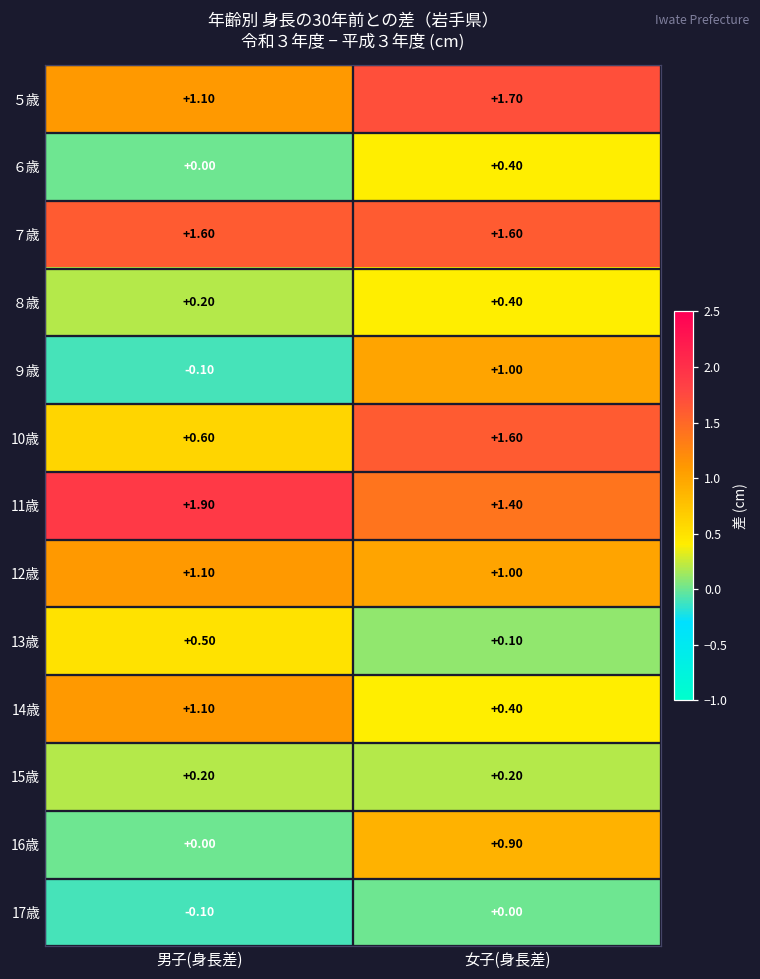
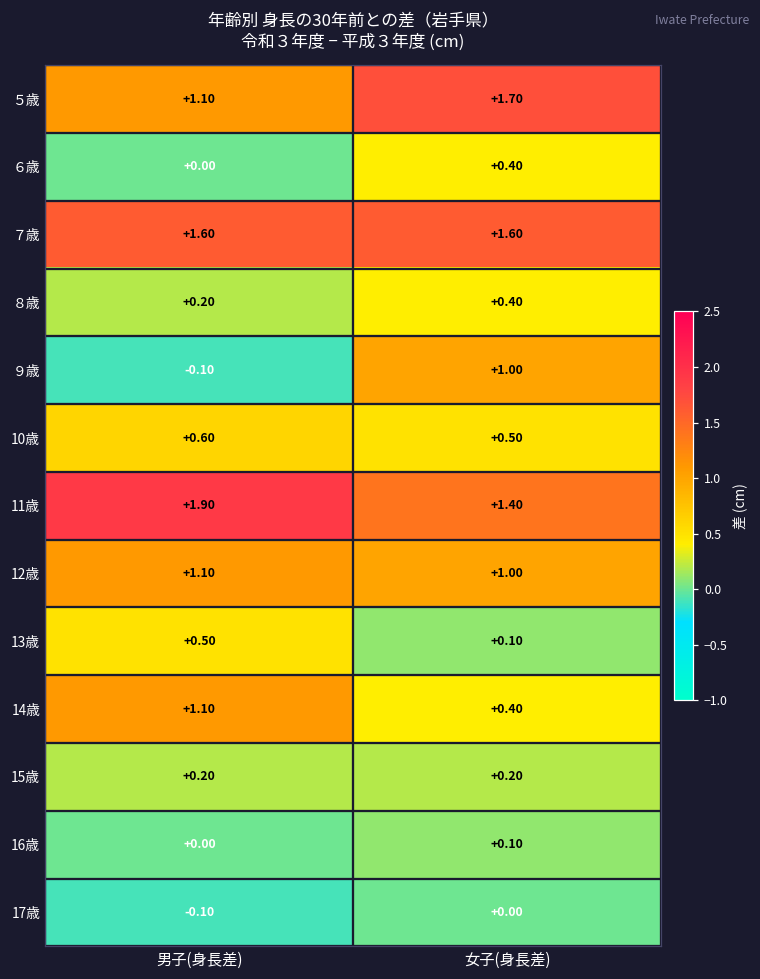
10歳, 女子(身長差): +1.60 -> +0.50
16歳, 女子(身長差): +0.90 -> +0.10
